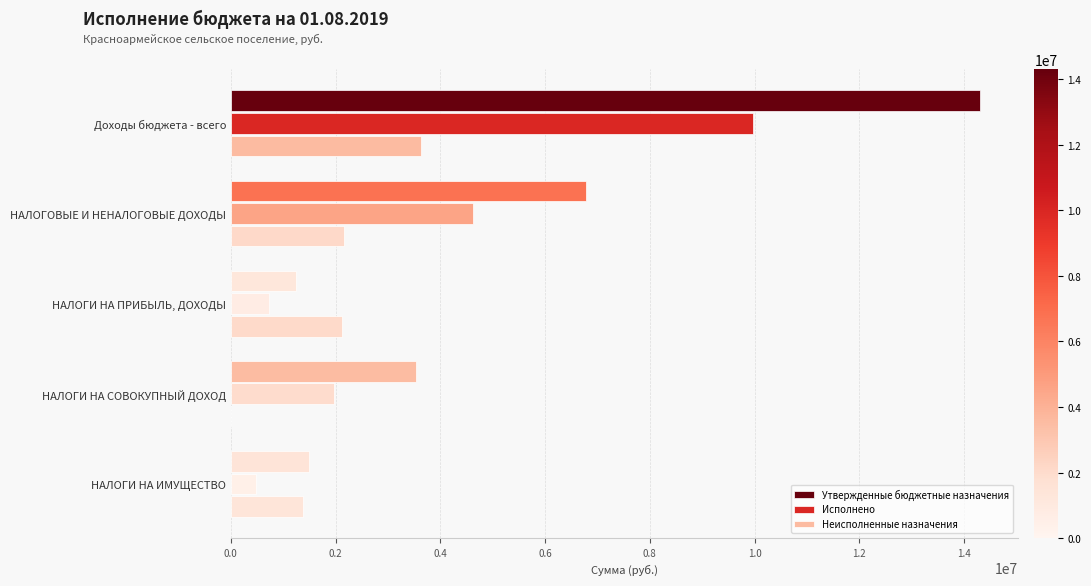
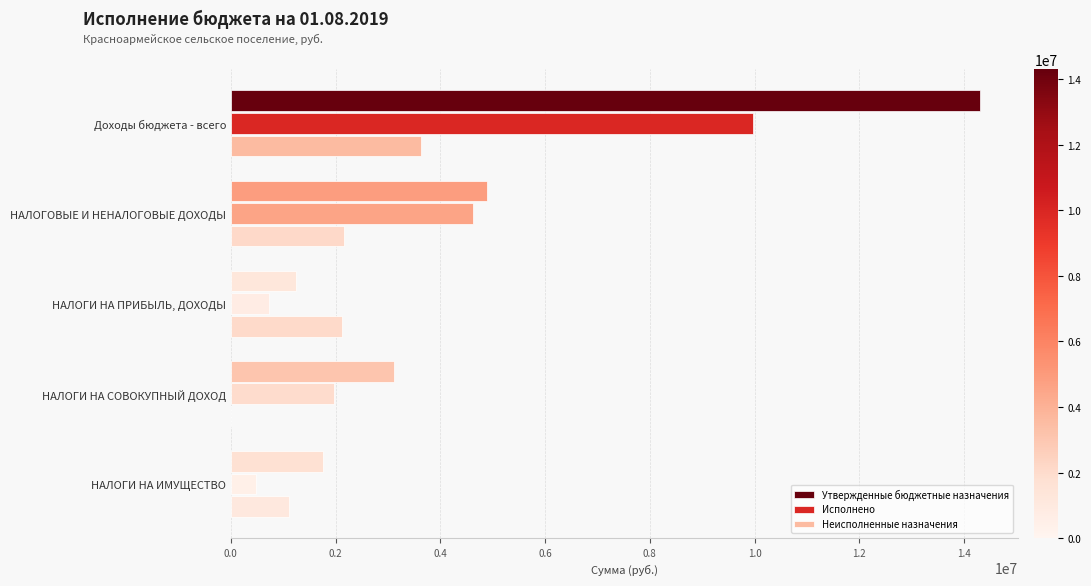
Утвержденные бюджетные назначения, НАЛОГОВЫЕ И НЕНАЛОГОВЫЕ ДОХОДЫ: 6800000 -> 4900000
Утвержденные бюджетные назначения, НАЛОГИ НА СОВОКУПНЫЙ ДОХОД: 3500000 -> 3100000
Утвержденные бюджетные назначения, НАЛОГИ НА ИМУЩЕСТВО: 1500000 -> 1800000
Неисполненные назначения, НАЛОГИ НА ИМУЩЕСТВО: 1400000 -> 1100000
